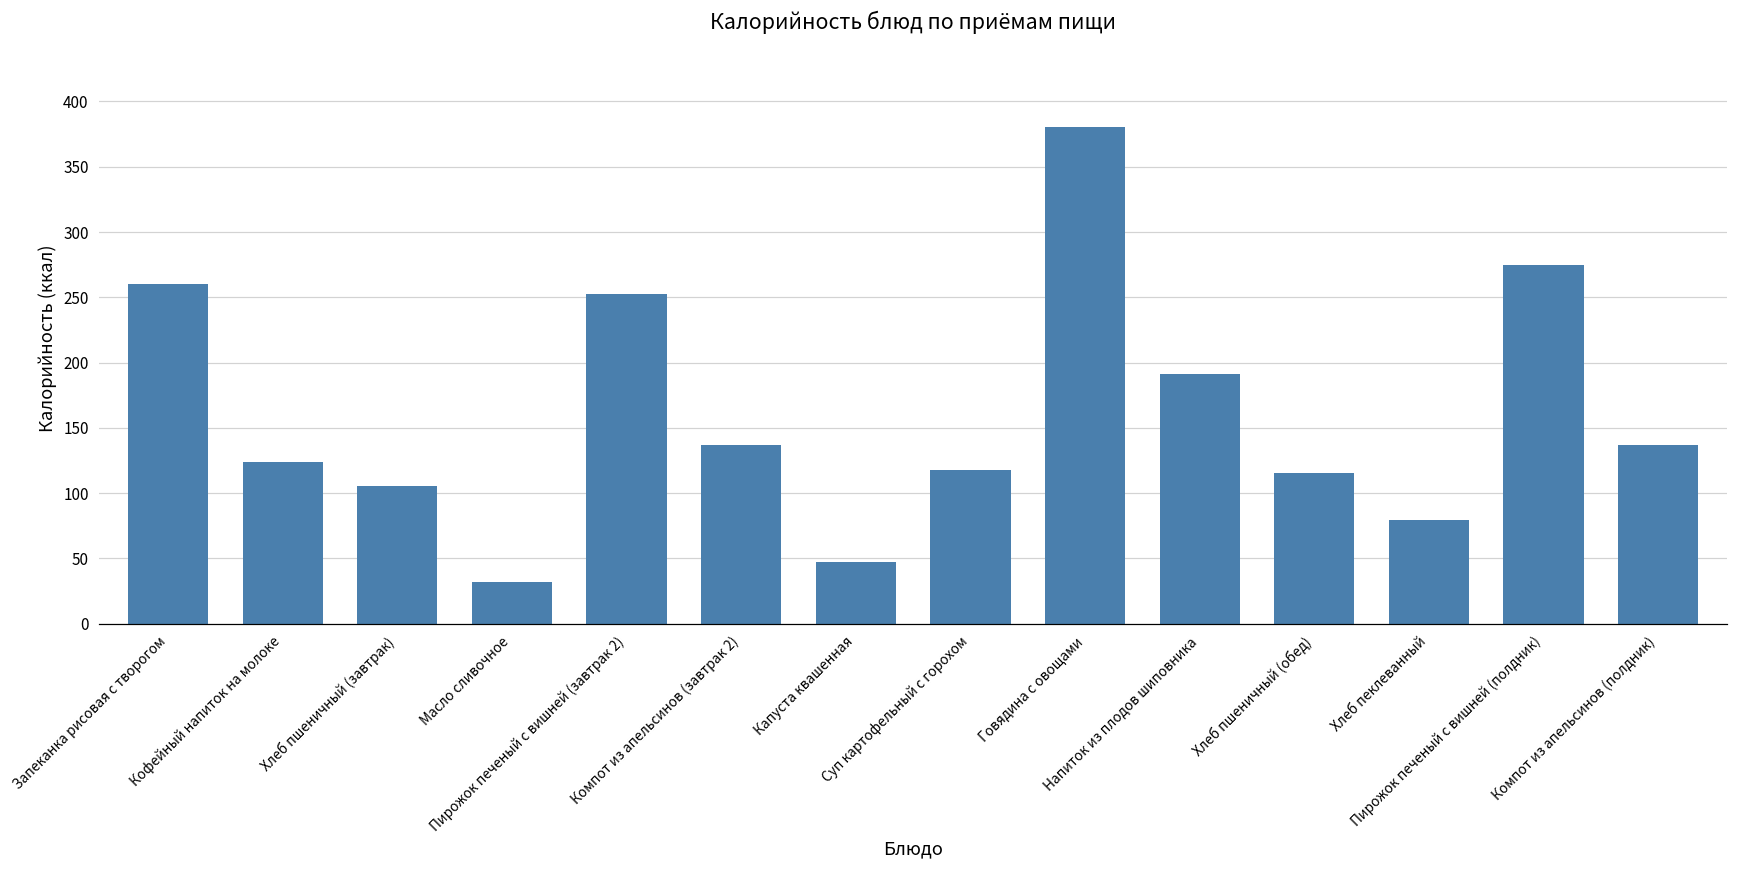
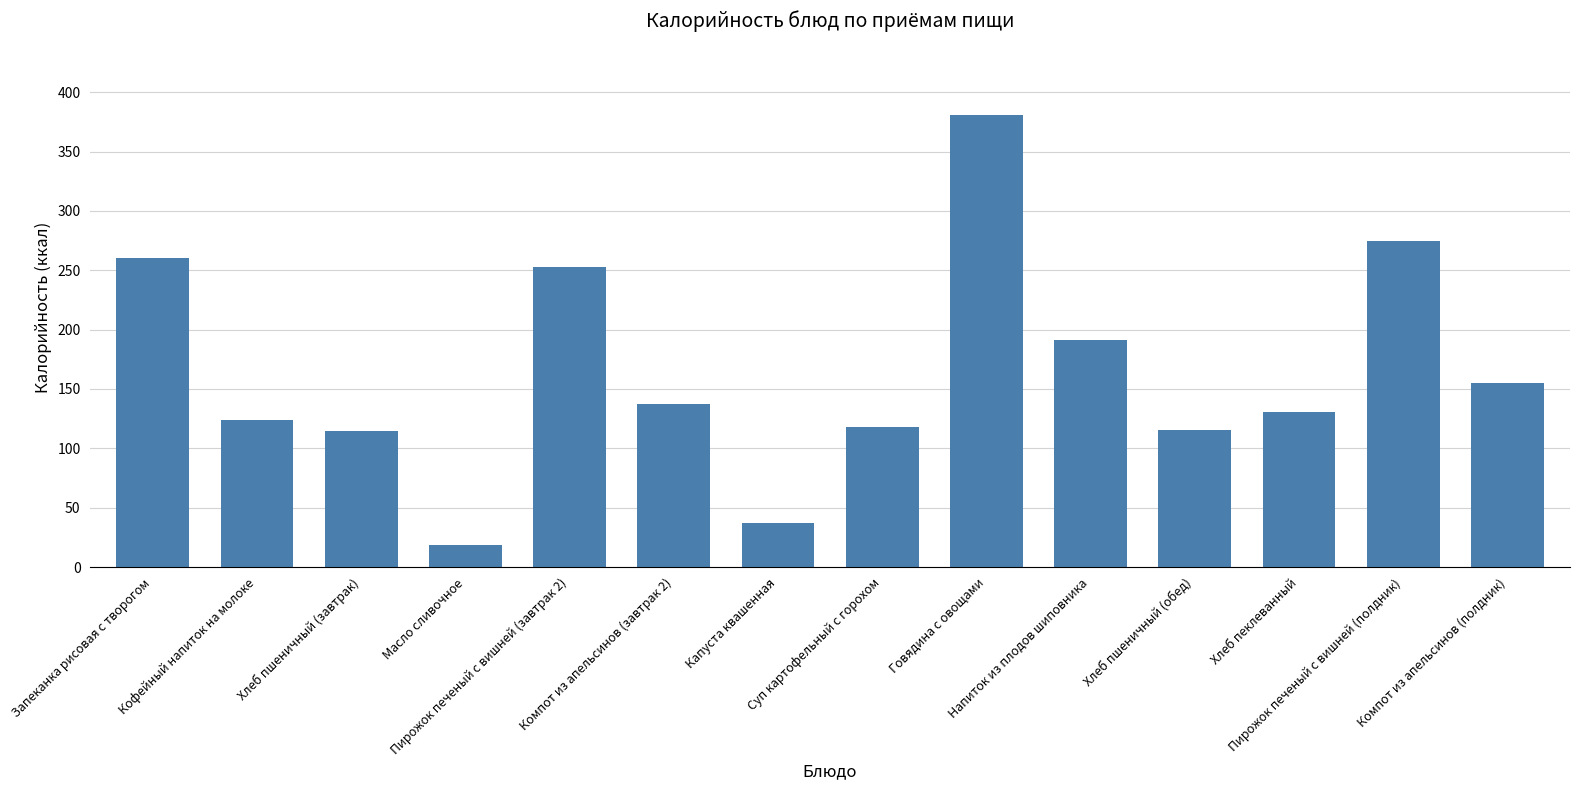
Хлеб пшеничный (завтрак): 105 -> 115
Масло сливочное: 32 -> 18
Капуста квашенная: 47 -> 37
Хлеб пеклеванный: 79 -> 130
Компот из апельсинов (полдник): 137 -> 155
